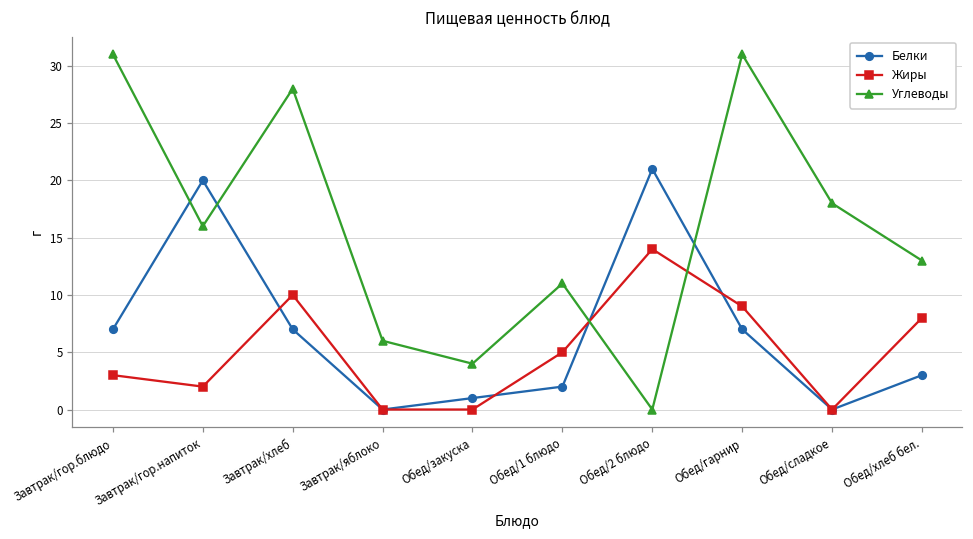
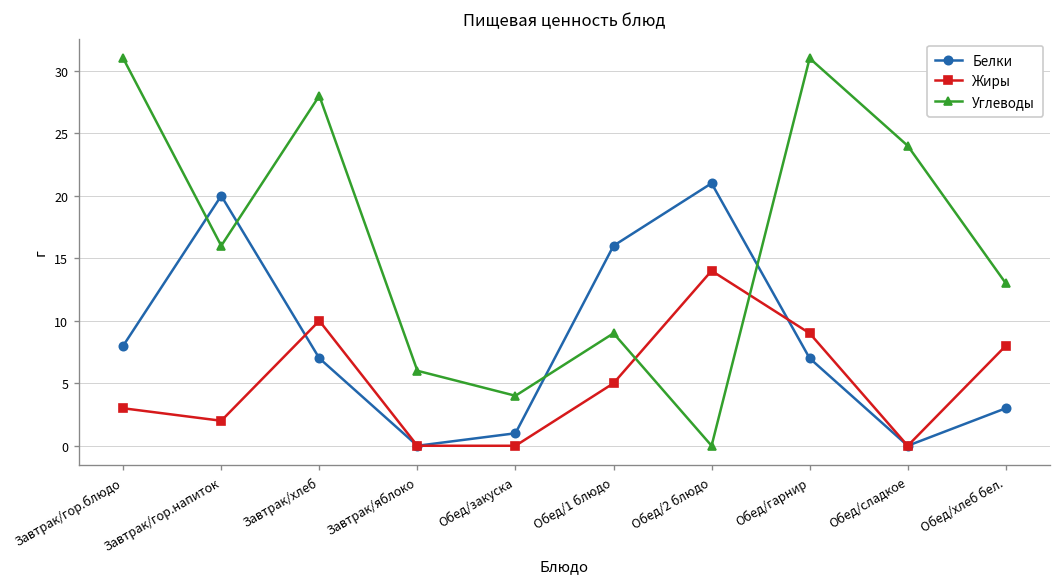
Белки, Завтрак/гор.блюдо: 7 -> 8
Белки, Обед/1 блюдо: 2 -> 16
Углеводы, Обед/1 блюдо: 11 -> 9
Углеводы, Обед/сладкое: 18 -> 24
